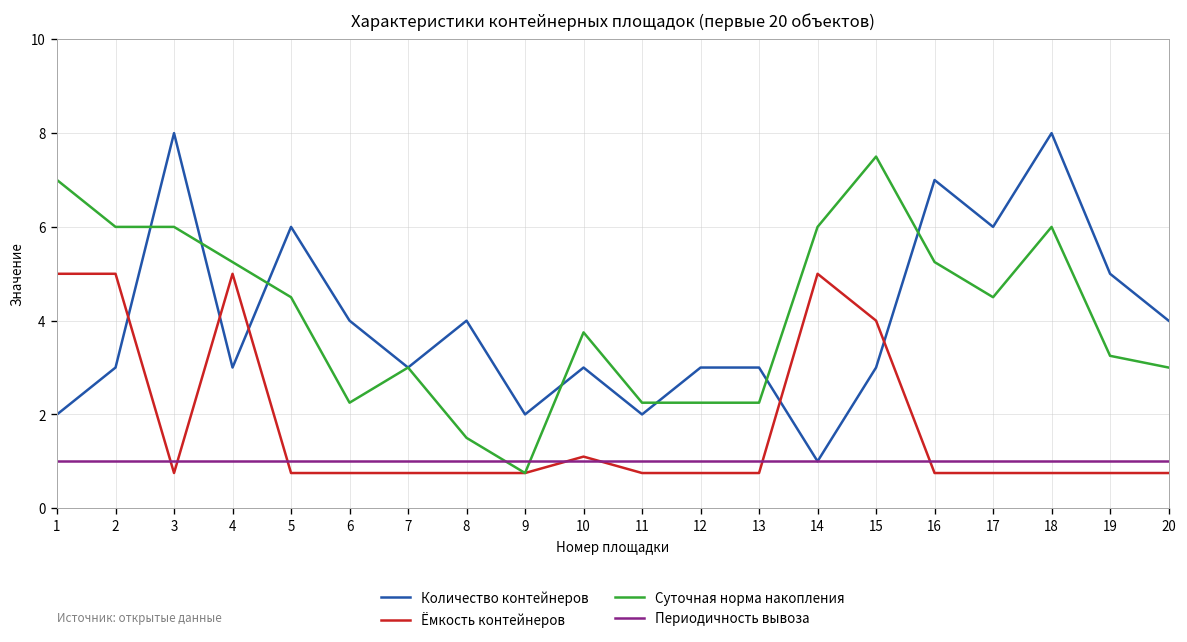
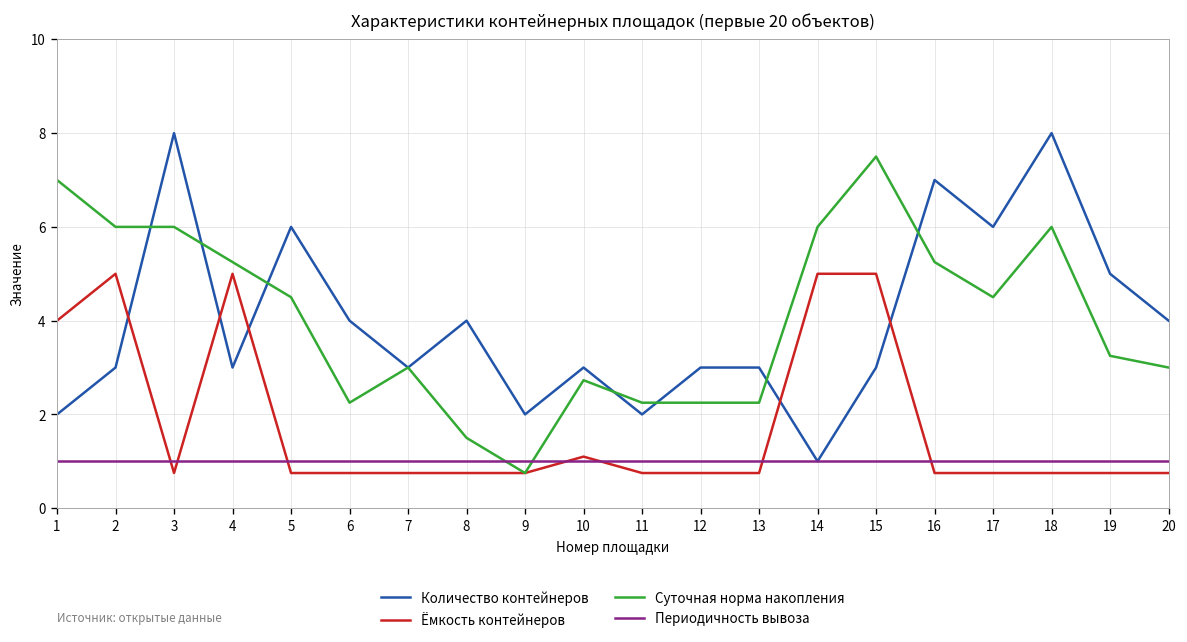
Ёмкость контейнеров, 1: 5 -> 4
Суточная норма накопления, 10: 3.8 -> 2.7
Ёмкость контейнеров, 15: 4 -> 5
